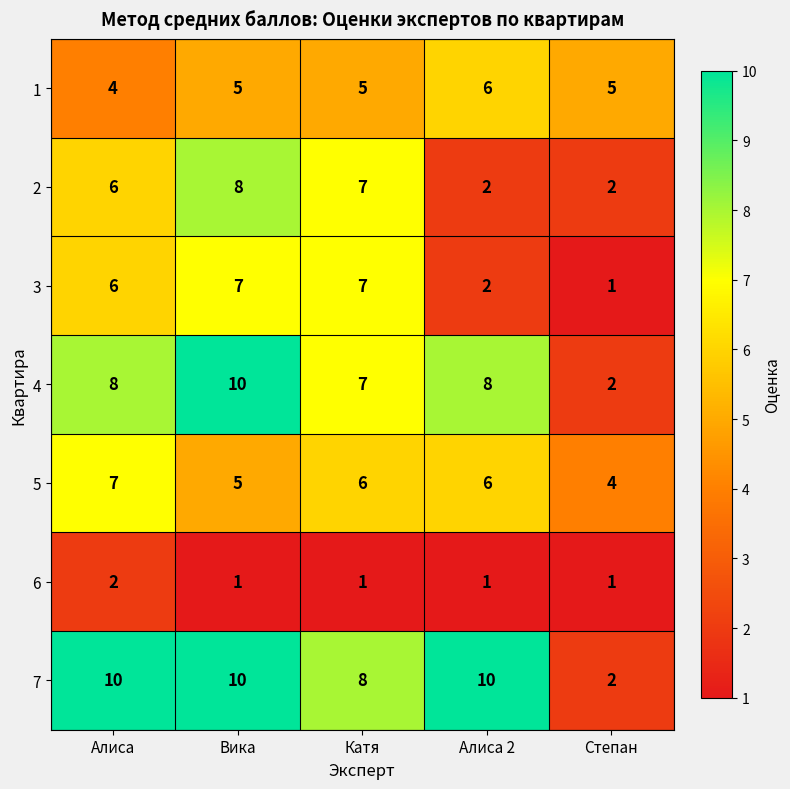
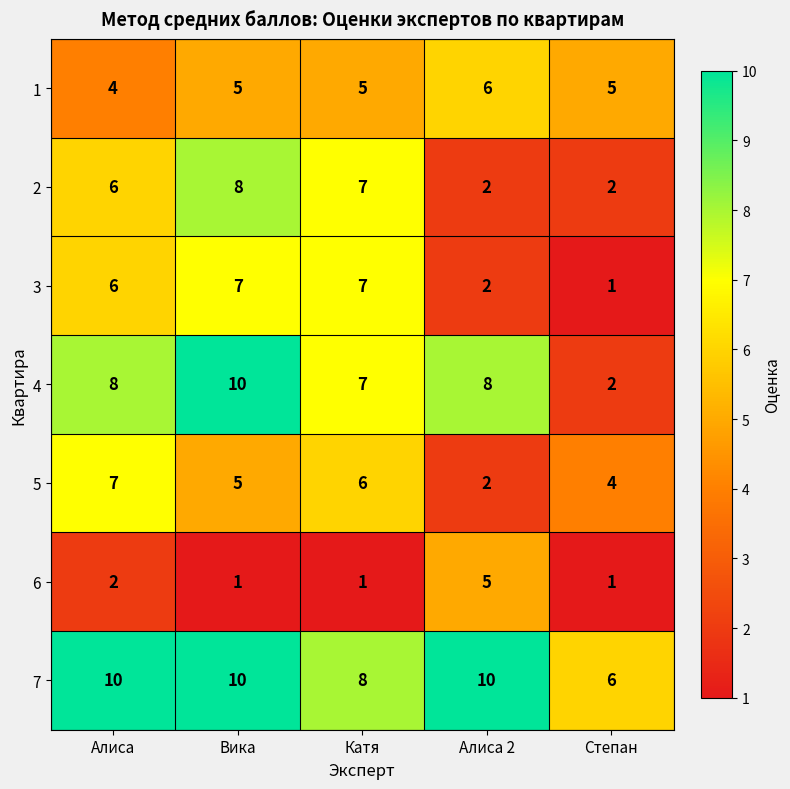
5, Алиса 2: 6 -> 2
6, Алиса 2: 1 -> 5
7, Степан: 2 -> 6
